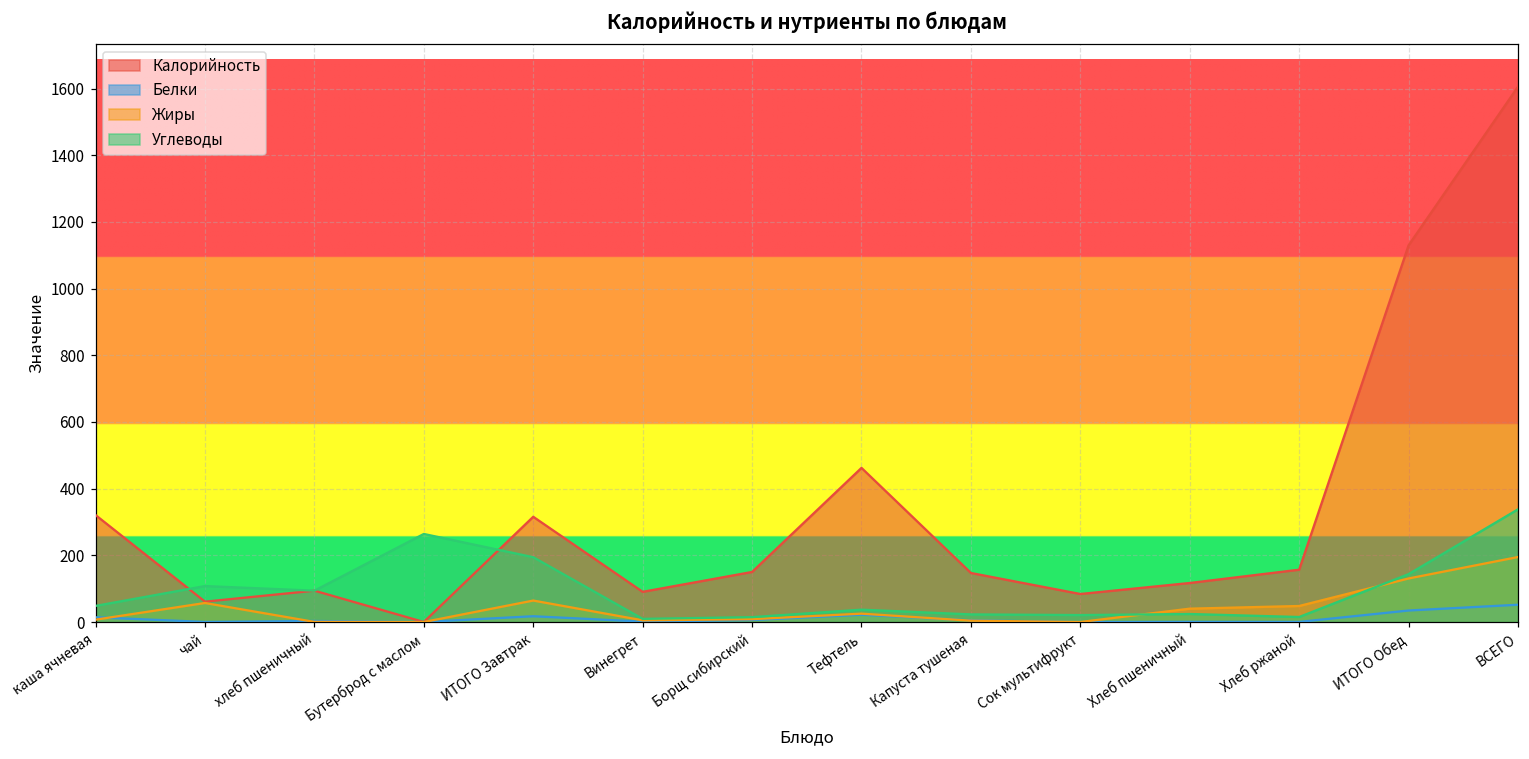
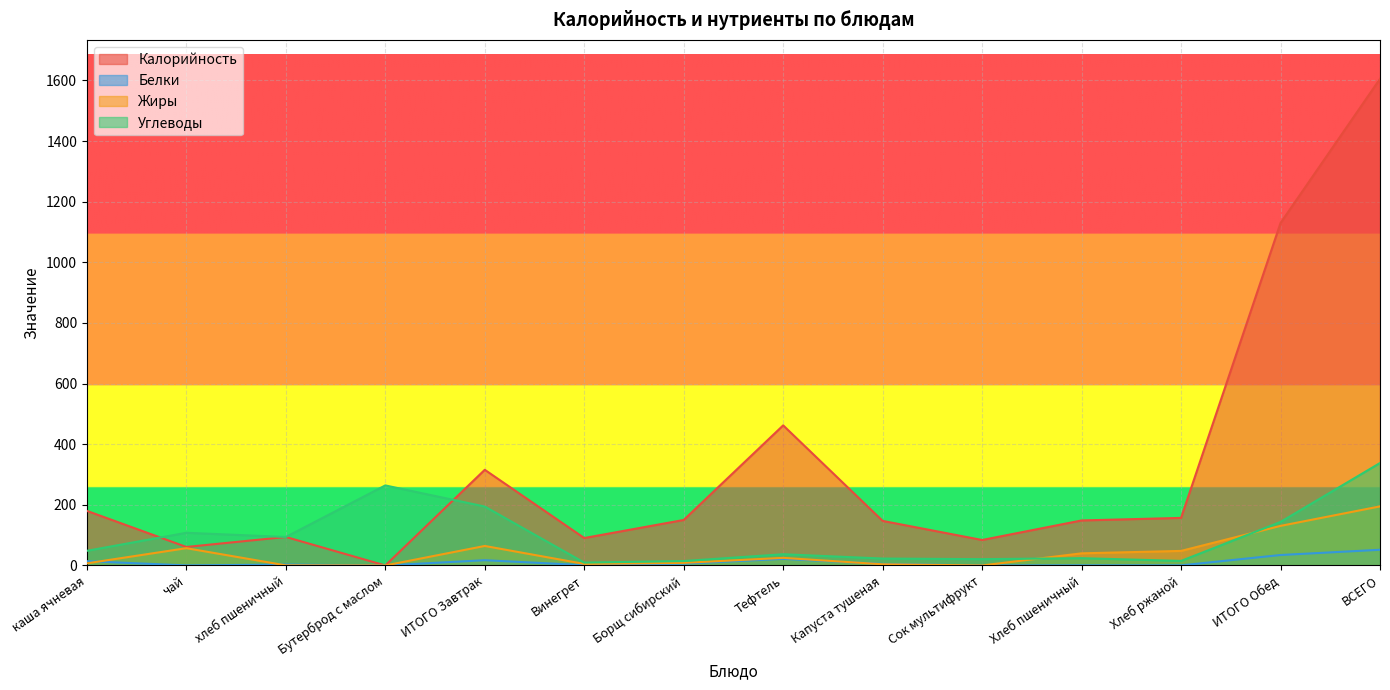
Калорийность, каша ячневая: 320 -> 180
Калорийность, Хлеб пшеничный: 120 -> 150
